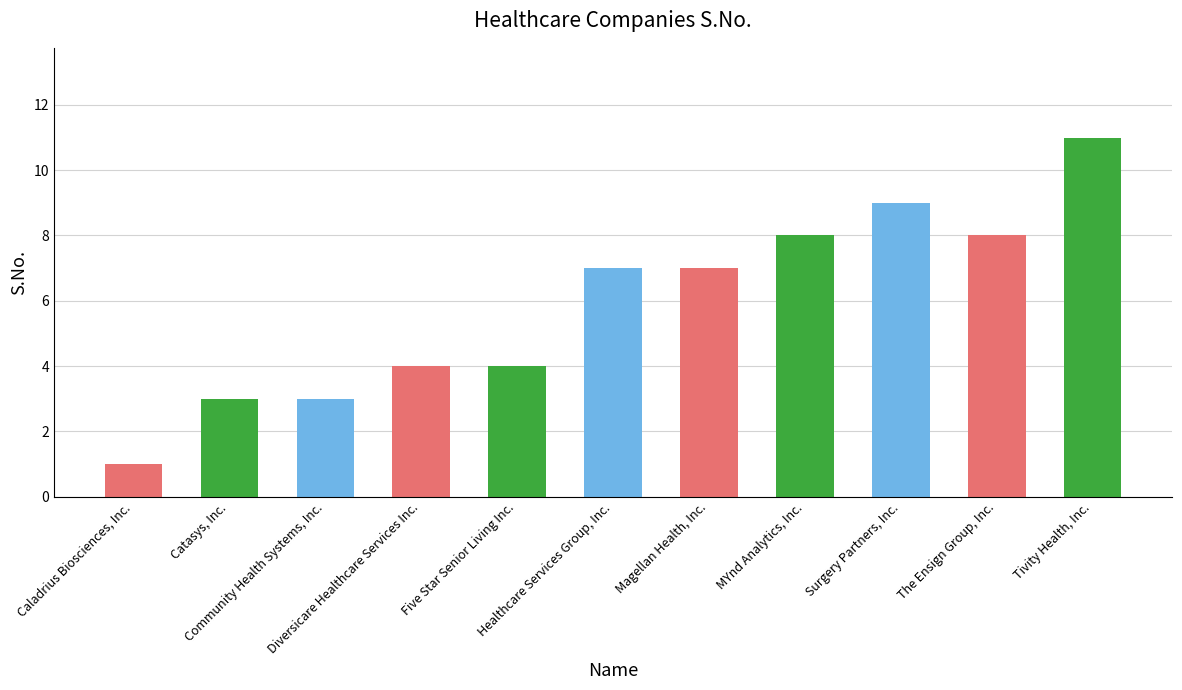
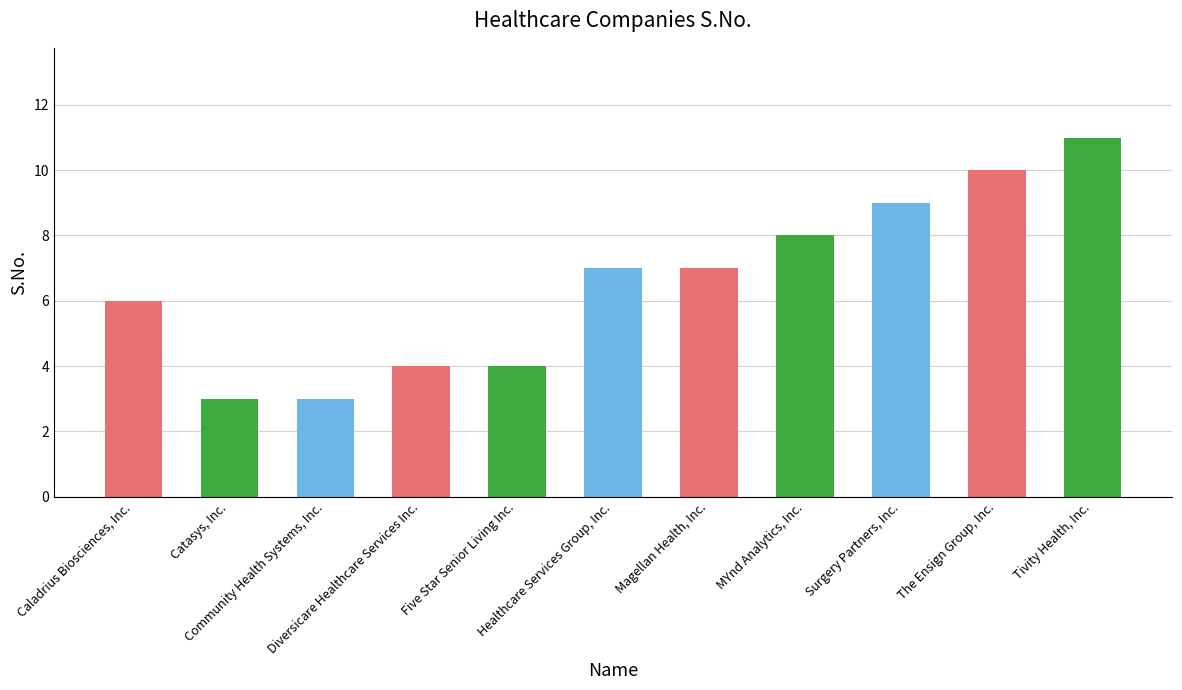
Caladrius Biosciences, Inc.: 1 -> 6
The Ensign Group, Inc.: 8 -> 10
